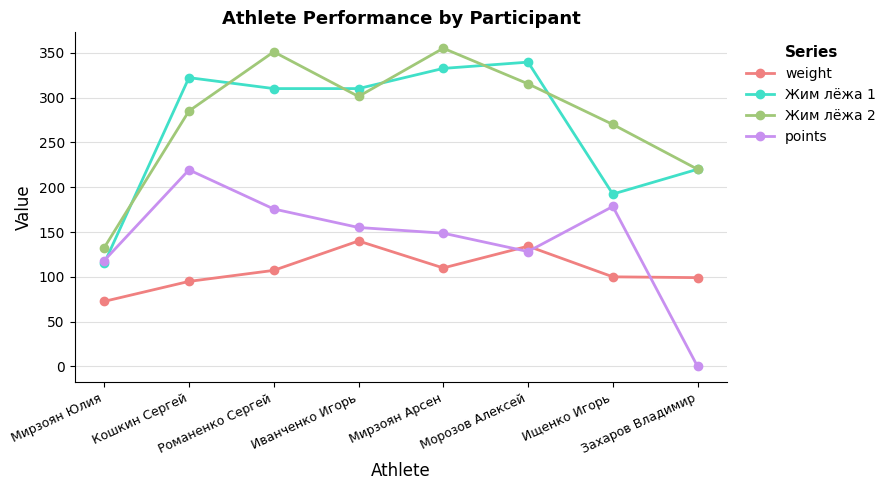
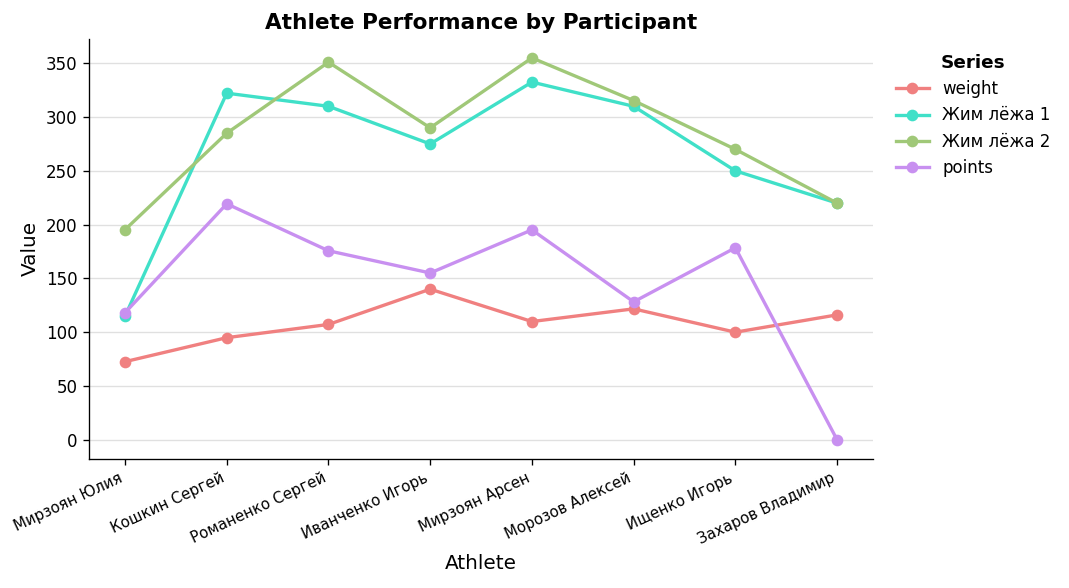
Жим лёжа 2, Мирзоян Юлия: 130 -> 200
Жим лёжа 1, Иванченко Игорь: 310 -> 280
Жим лёжа 2, Иванченко Игорь: 300 -> 290
points, Мирзоян Арсен: 150 -> 200
weight, Морозов Алексей: 130 -> 120
Жим лёжа 1, Морозов Алексей: 340 -> 310
Жим лёжа 1, Ищенко Игорь: 190 -> 250
weight, Захаров Владимир: 100 -> 120
